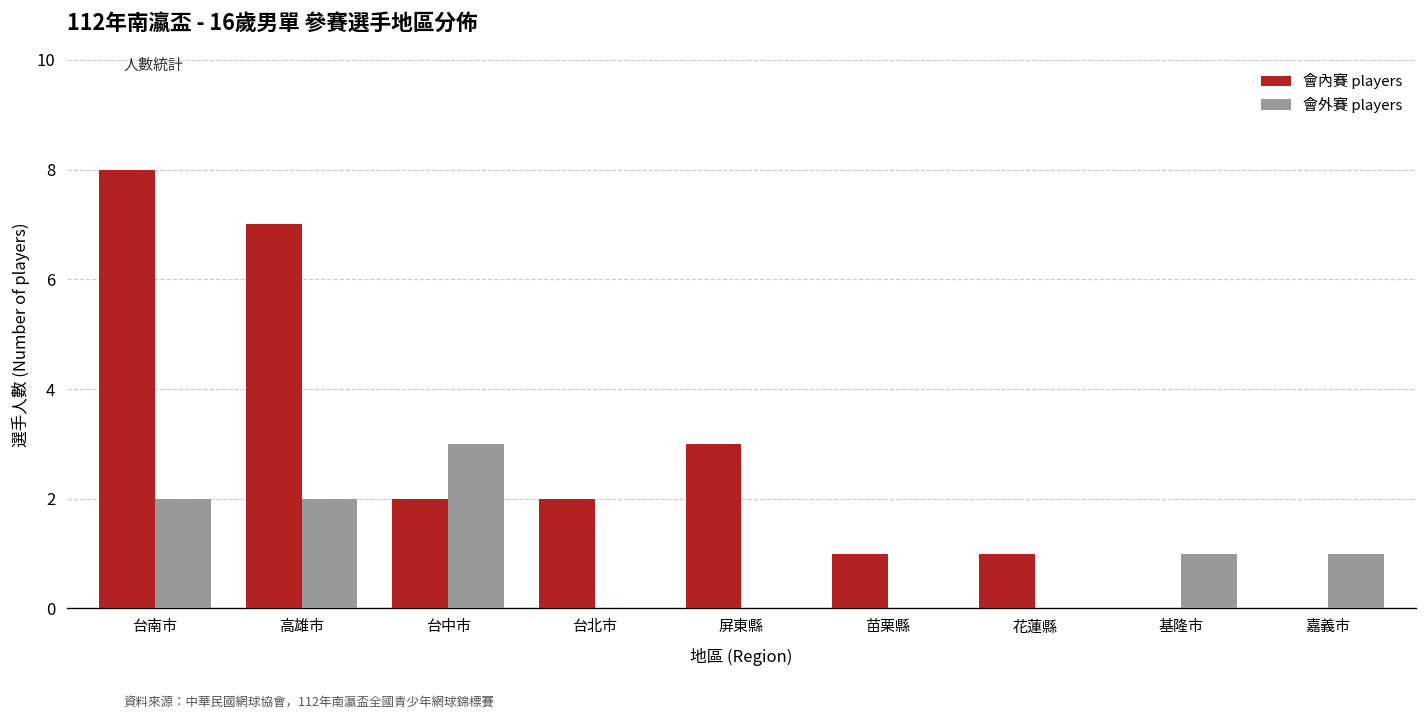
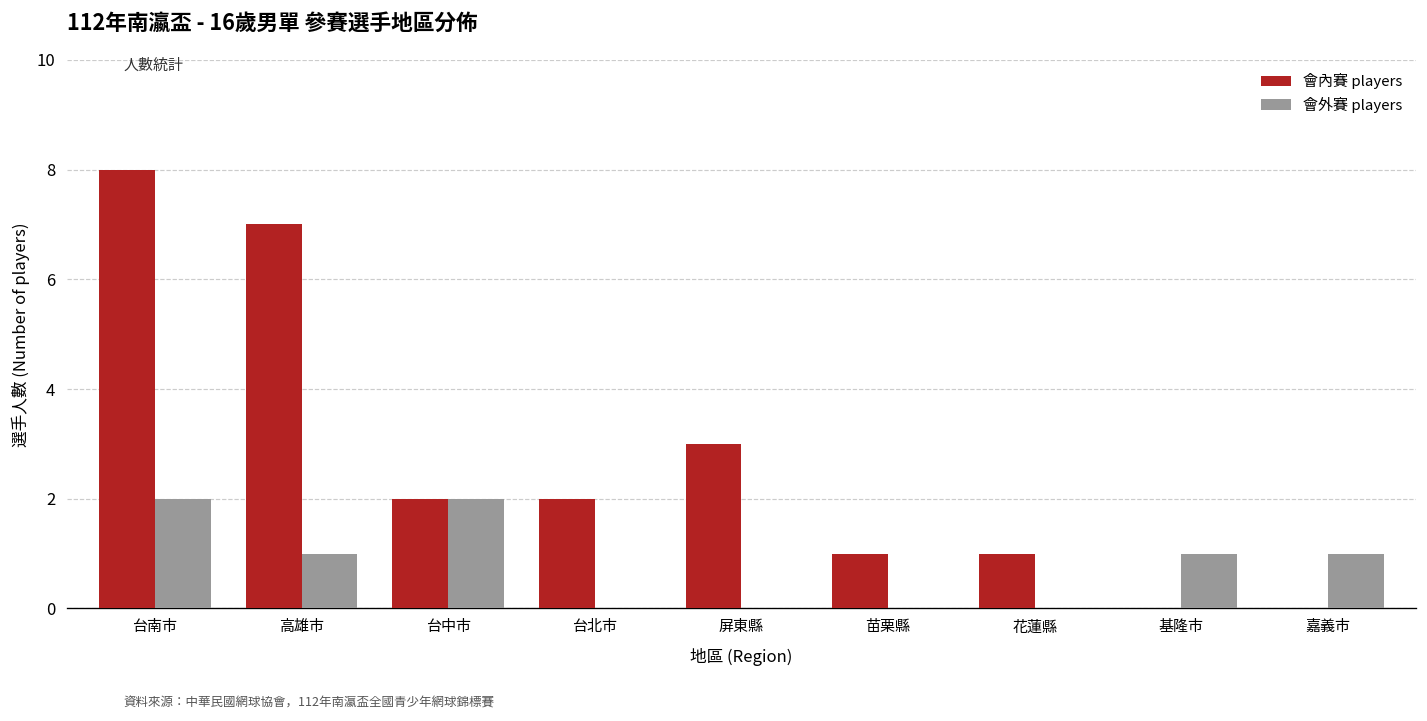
會外賽 players, 高雄市: 2 -> 1
會外賽 players, 台中市: 3 -> 2
